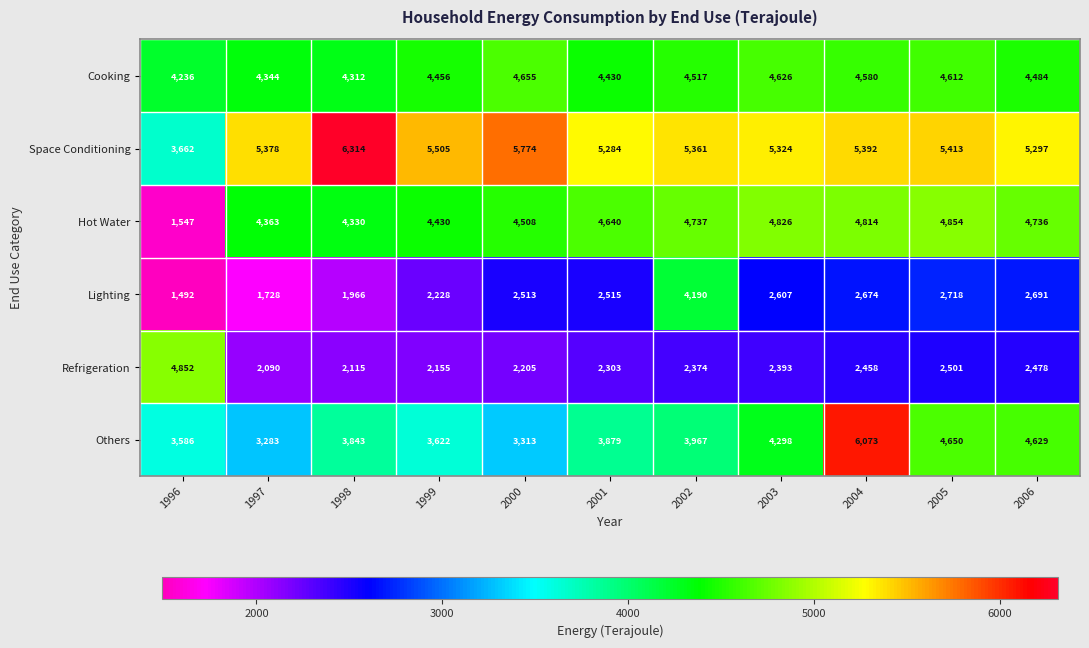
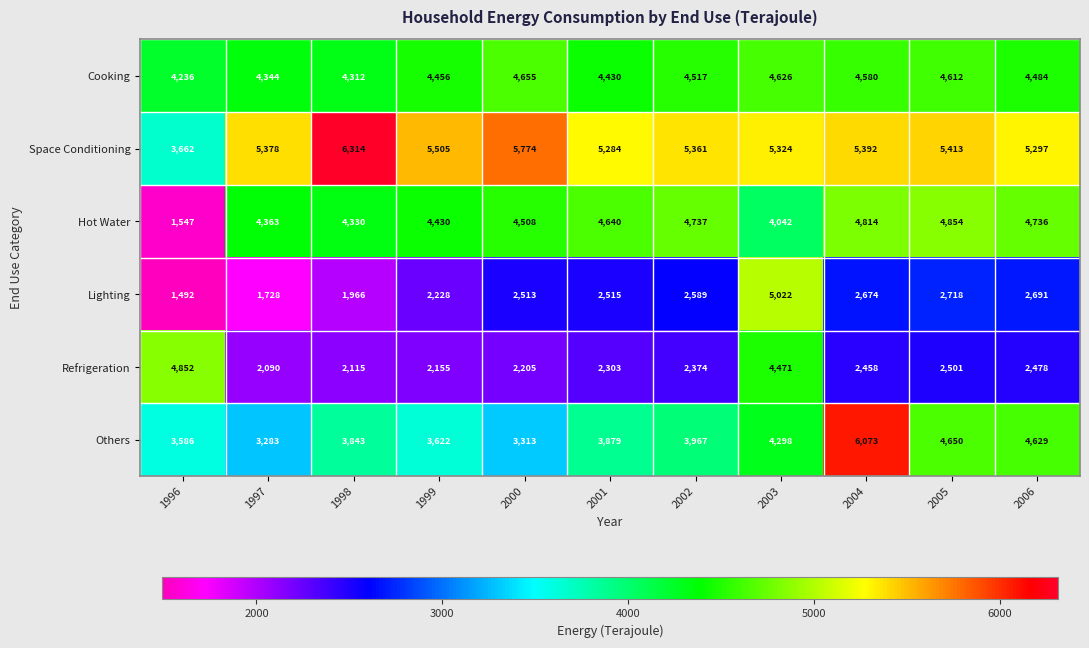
Hot Water, 2003: 4,826 -> 4,042
Lighting, 2002: 4,190 -> 2,589
Lighting, 2003: 2,607 -> 5,022
Refrigeration, 2003: 2,393 -> 4,471
